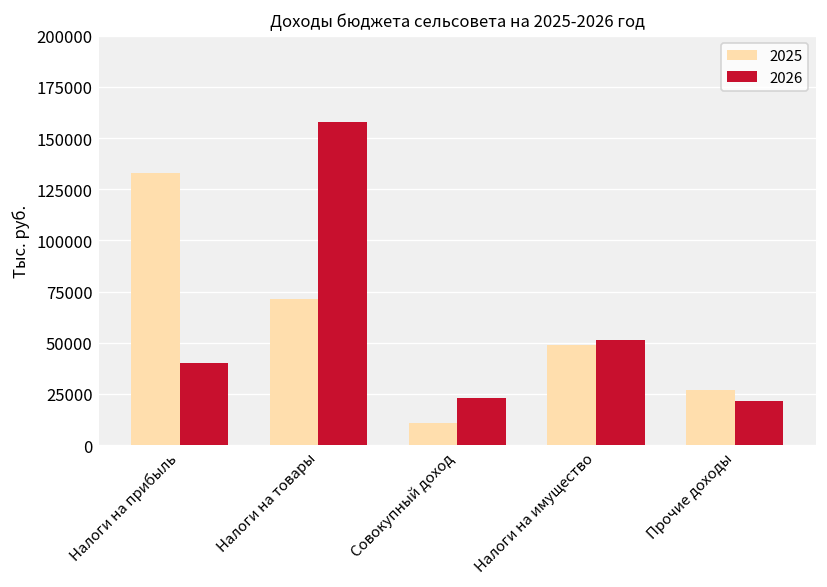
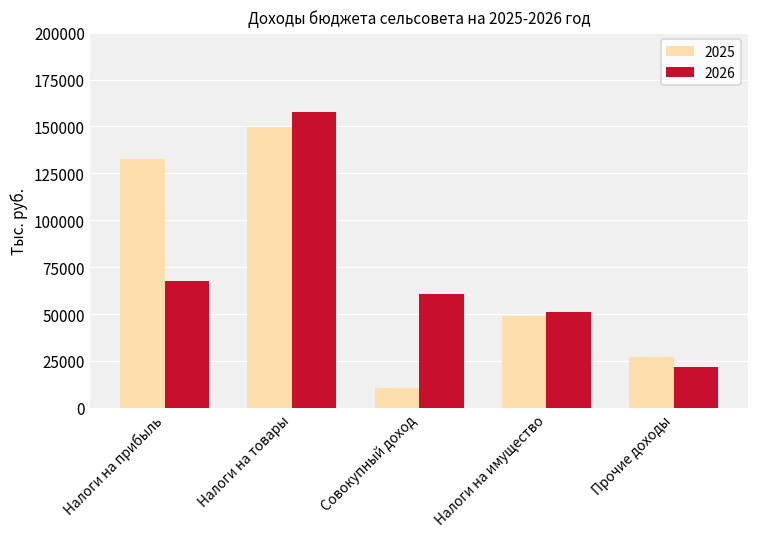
2026, Налоги на прибыль: 40000 -> 68000
2025, Налоги на товары: 71000 -> 150000
2026, Совокупный доход: 23000 -> 61000
